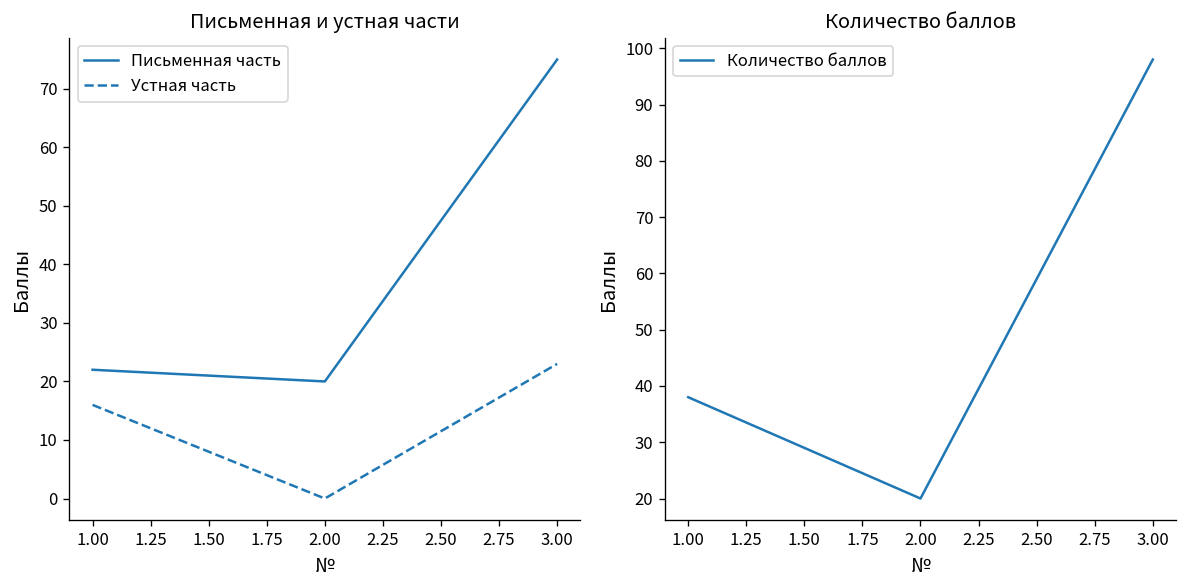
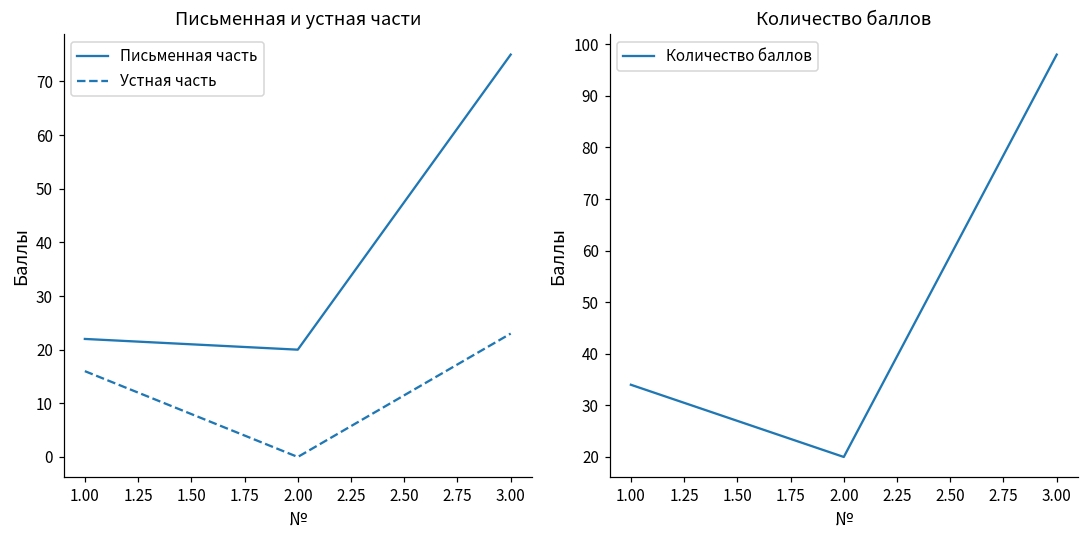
Количество баллов, 1.00: 38 -> 34
